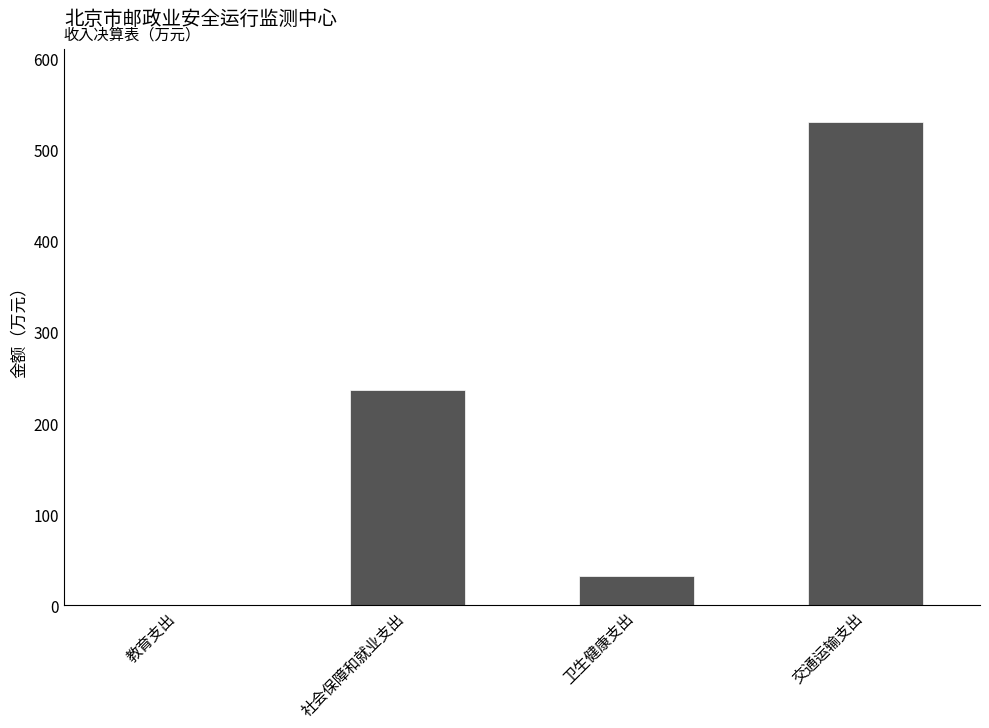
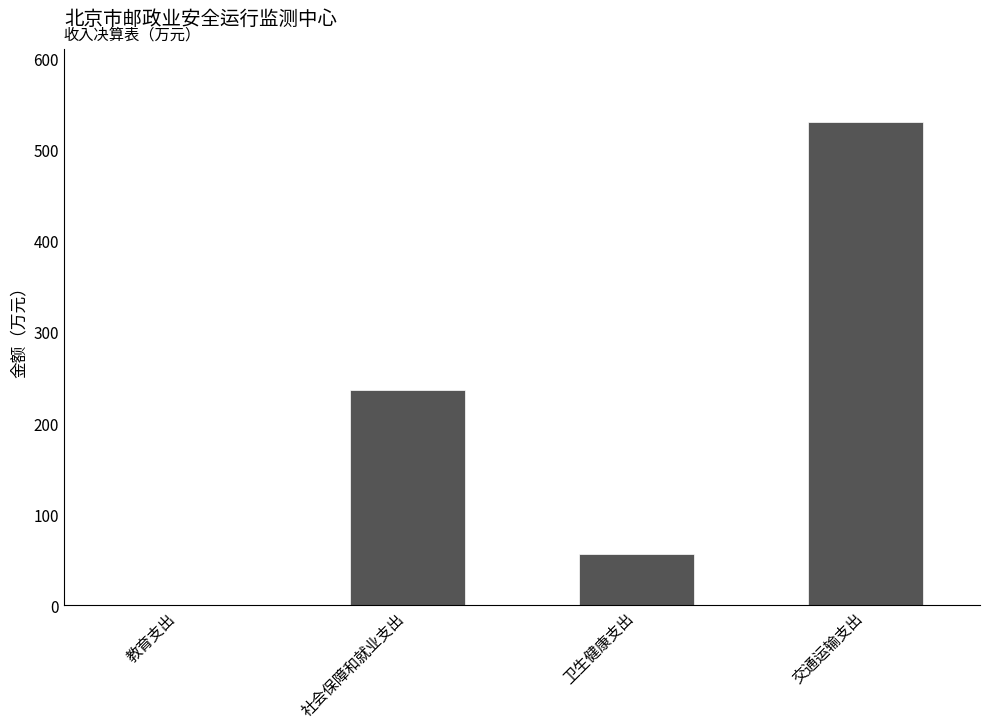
卫生健康支出: 30 -> 60
